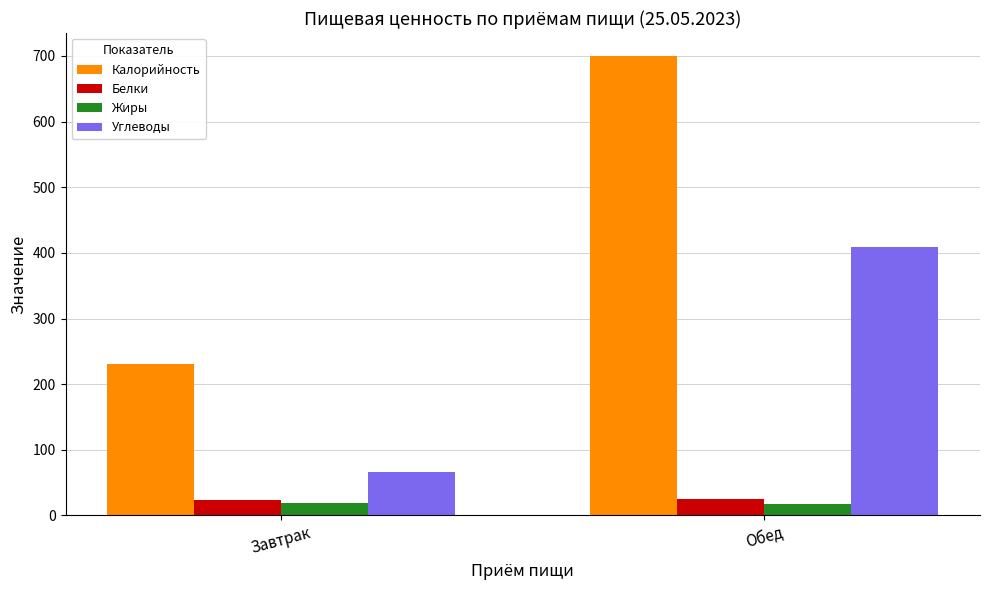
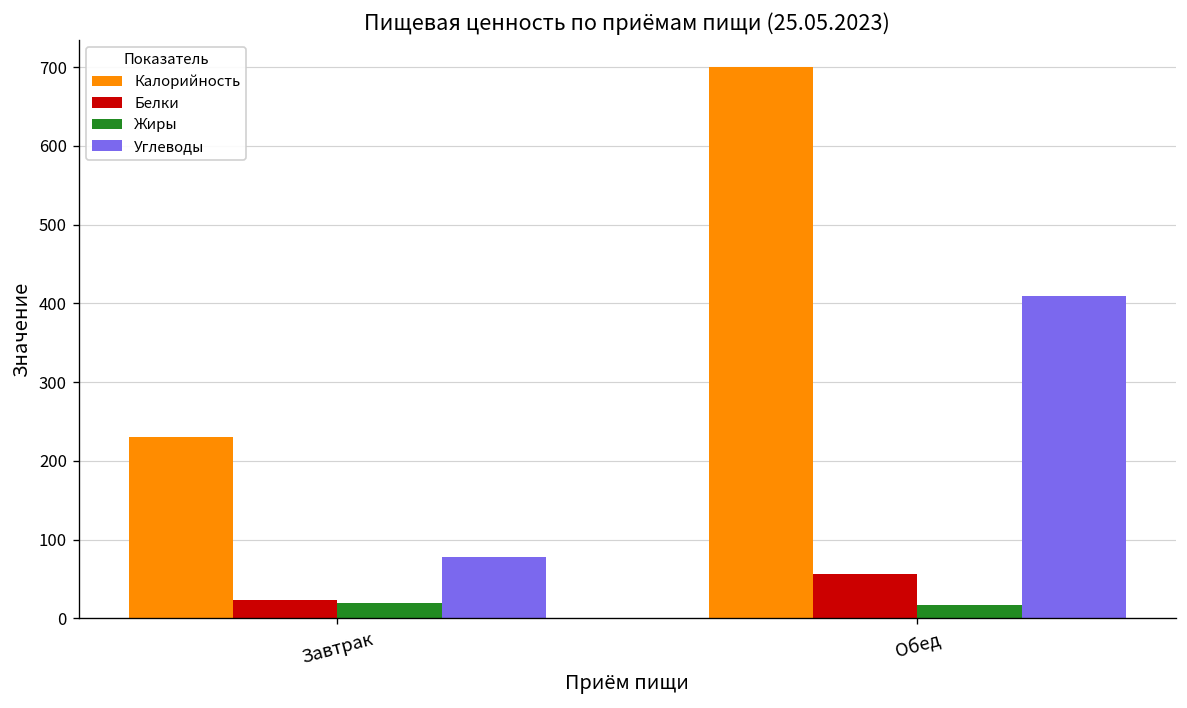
Углеводы, Завтрак: 70 -> 80
Белки, Обед: 20 -> 60
